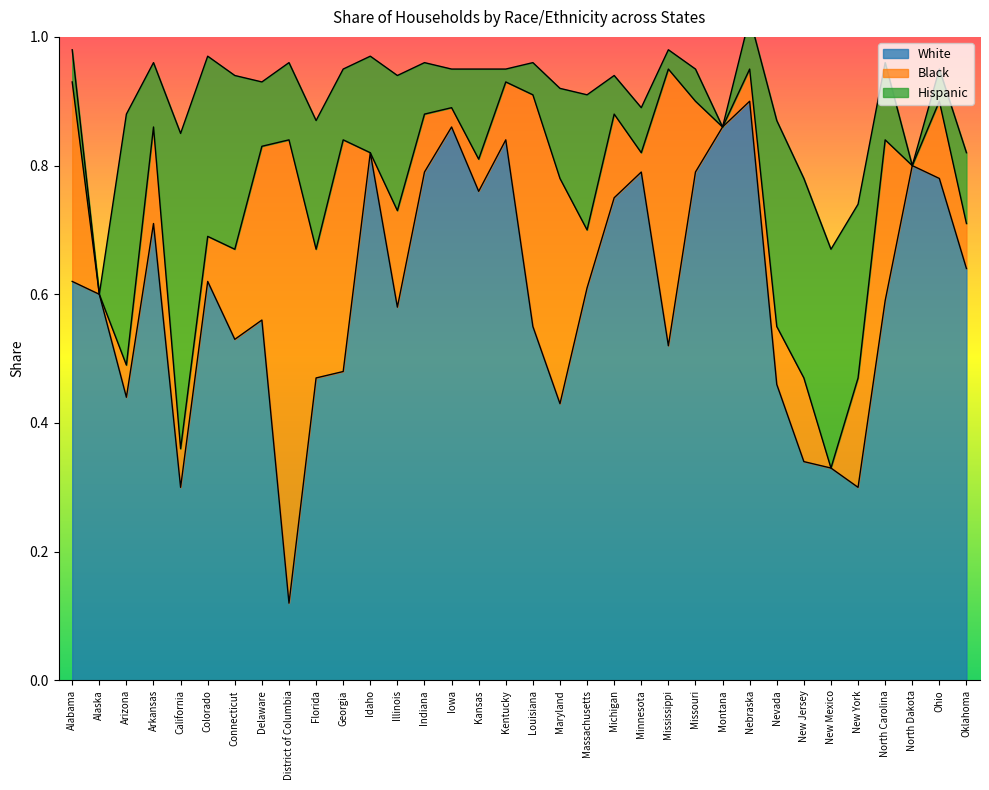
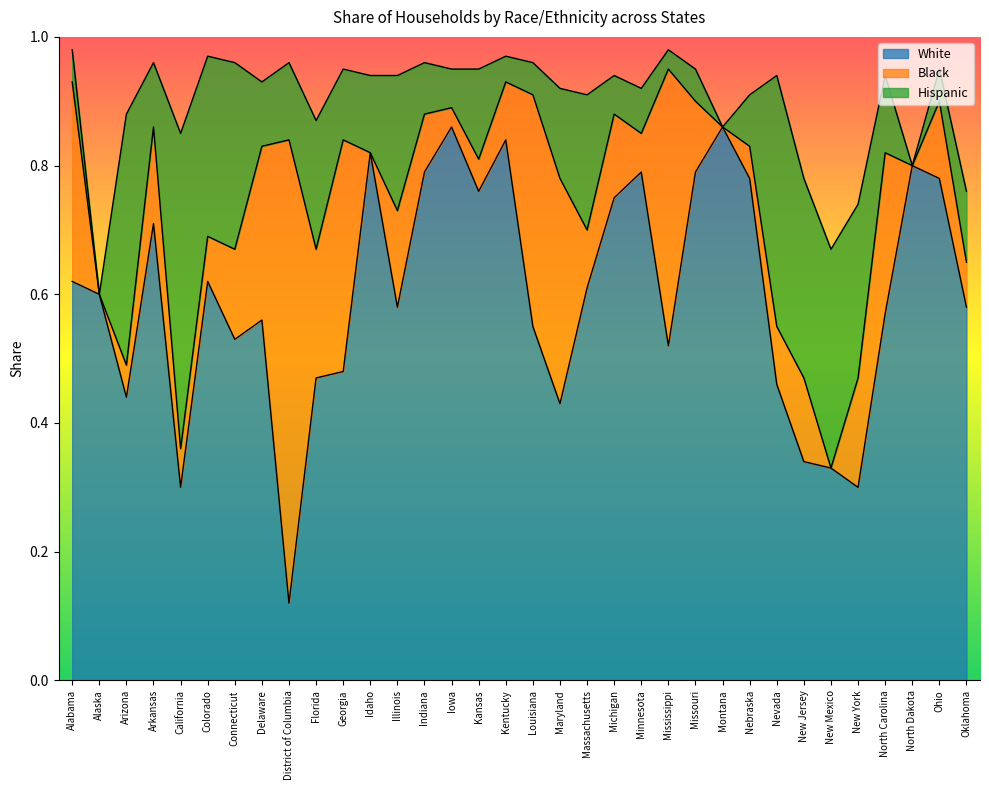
Hispanic, Connecticut: 0.27 -> 0.29
Hispanic, Idaho: 0.15 -> 0.12
Hispanic, Kentucky: 0.02 -> 0.04
Black, Minnesota: 0.03 -> 0.06
White, Nebraska: 0.90 -> 0.78
Hispanic, Nevada: 0.32 -> 0.39
White, North Carolina: 0.59 -> 0.57
White, Oklahoma: 0.64 -> 0.58
